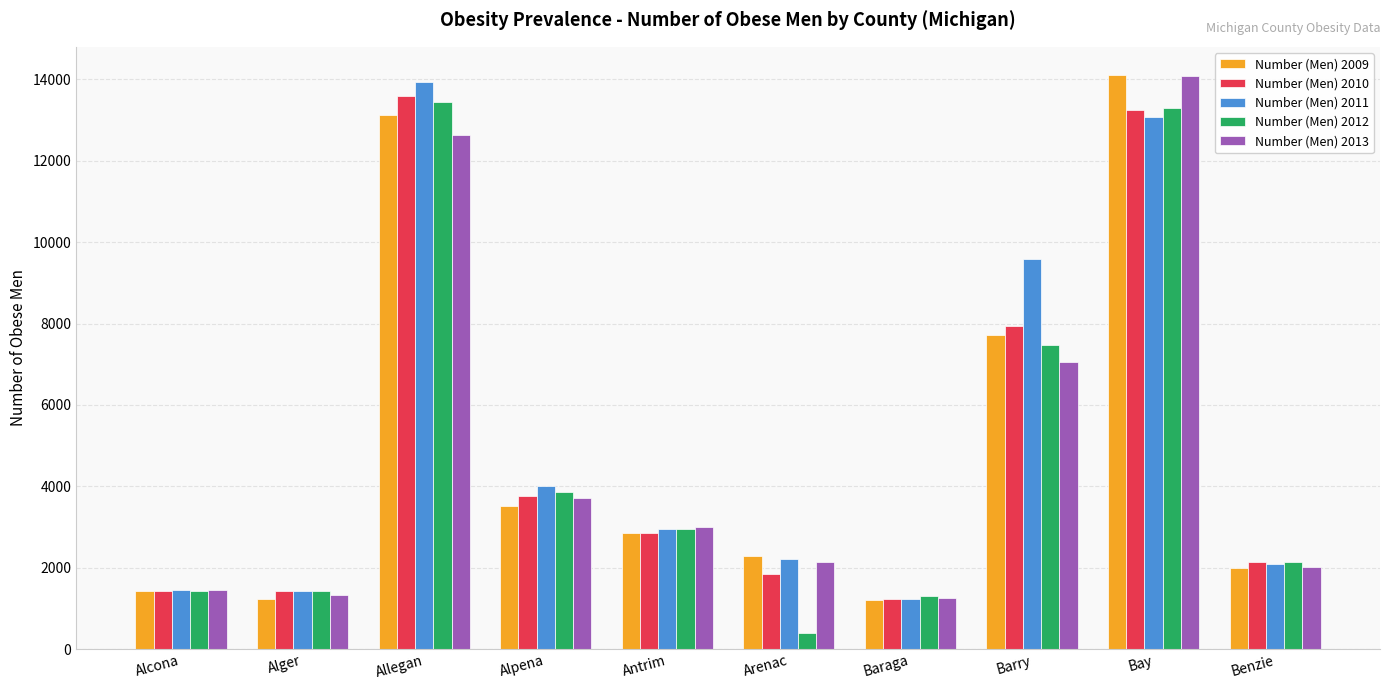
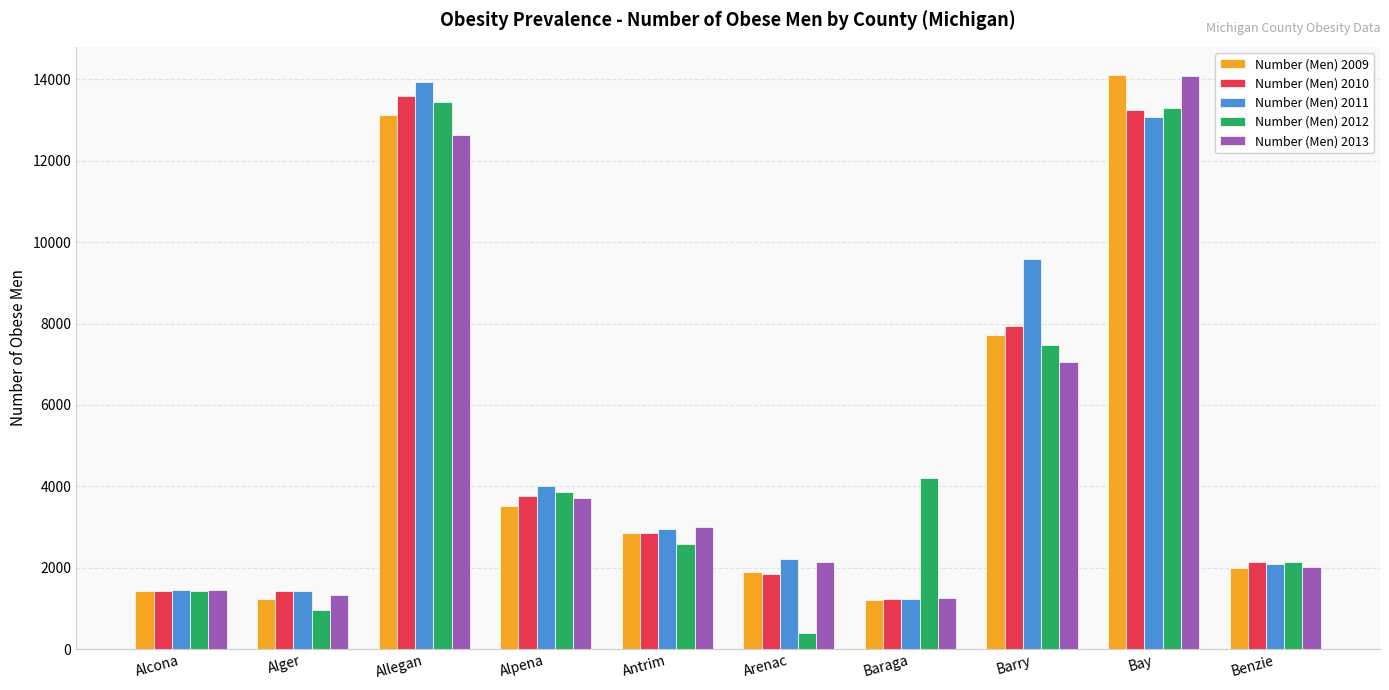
Number (Men) 2012, Alger: 1400 -> 1000
Number (Men) 2012, Antrim: 3000 -> 2600
Number (Men) 2009, Arenac: 2300 -> 1900
Number (Men) 2012, Baraga: 1300 -> 4200
